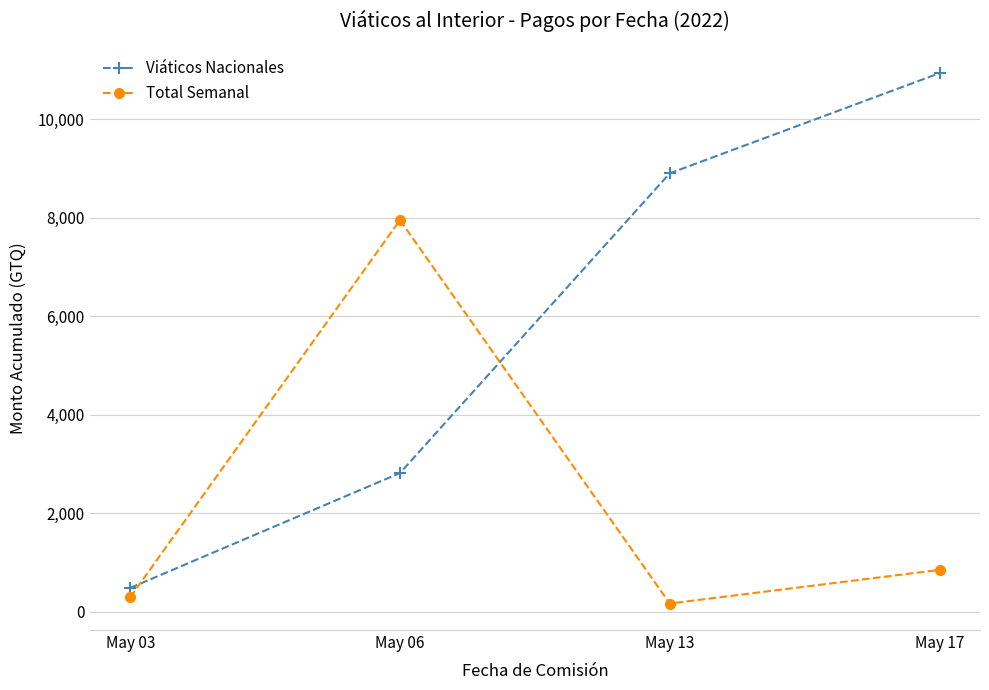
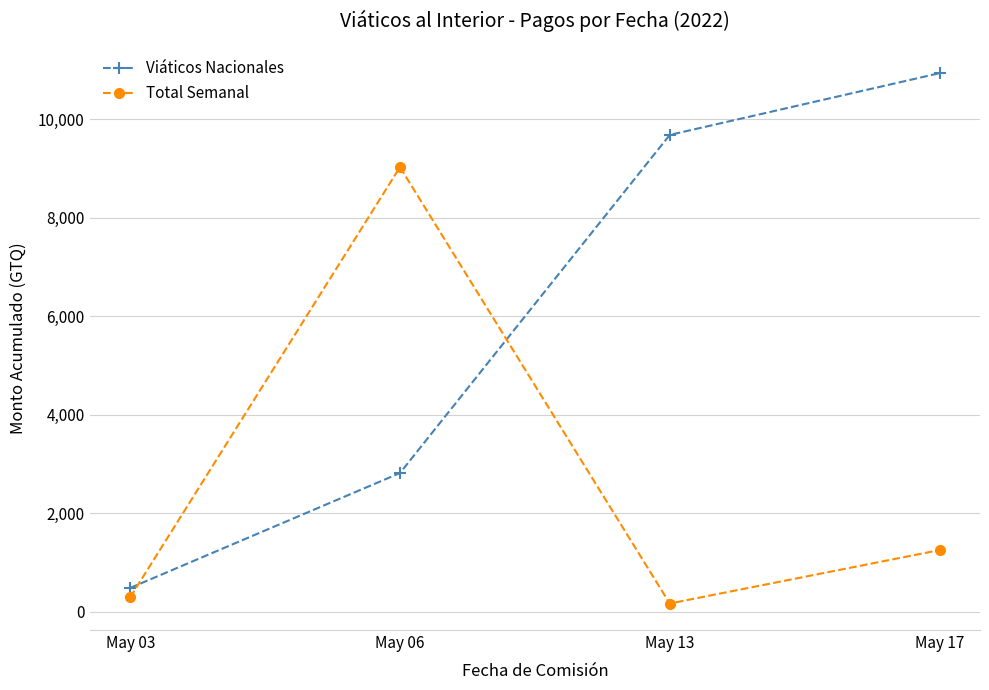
Total Semanal, May 06: 8,000 -> 9,000
Viáticos Nacionales, May 13: 8,900 -> 9,700
Total Semanal, May 17: 900 -> 1,300
